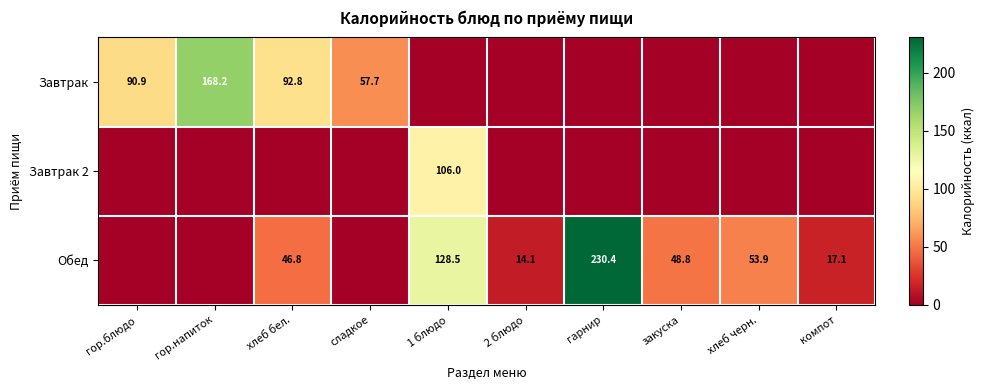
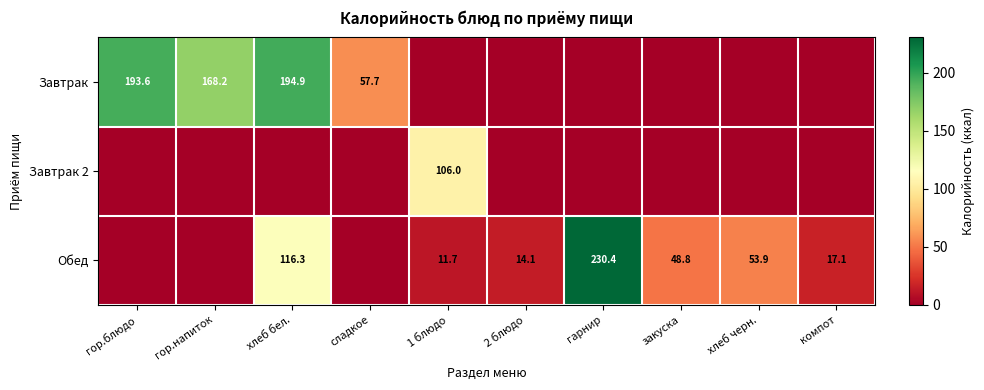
Завтрак, гор.блюдо: 90.9 -> 193.6
Завтрак, хлеб бел.: 92.8 -> 194.9
Обед, хлеб бел.: 46.8 -> 116.3
Обед, 1 блюдо: 128.5 -> 11.7
